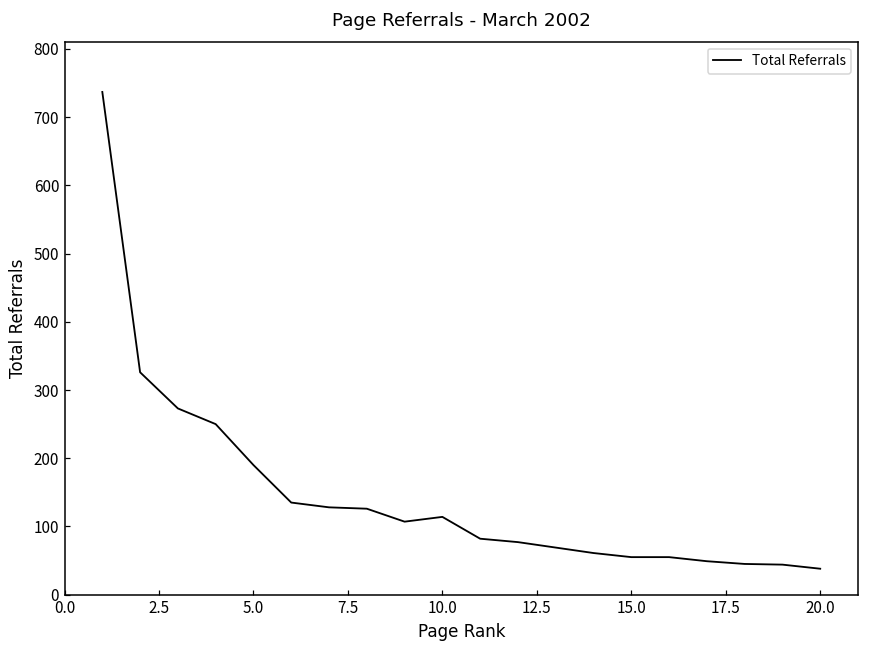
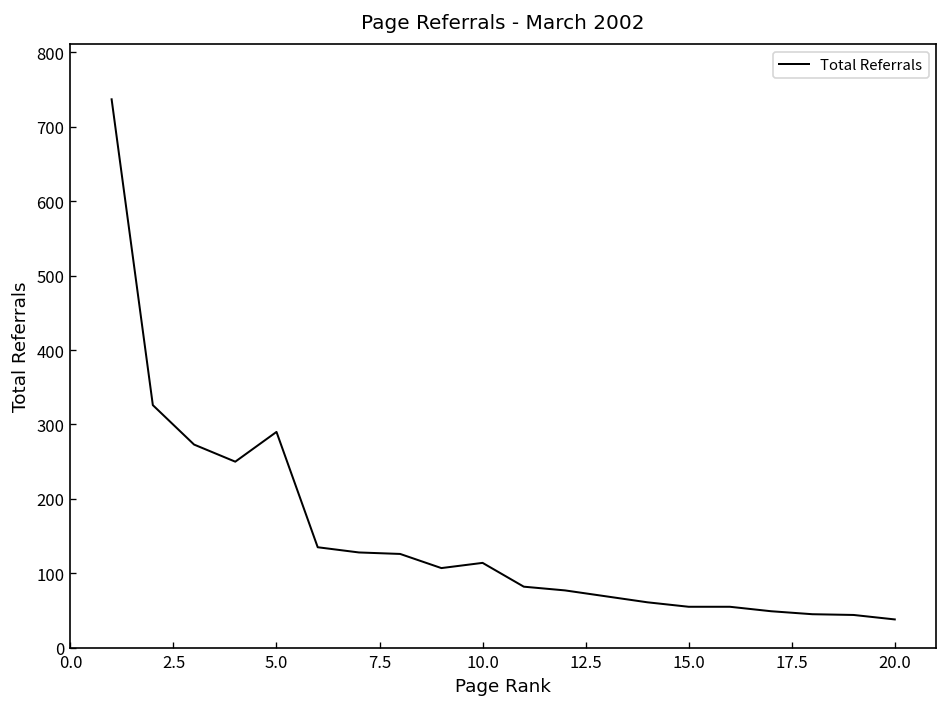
5.0: 190 -> 290
